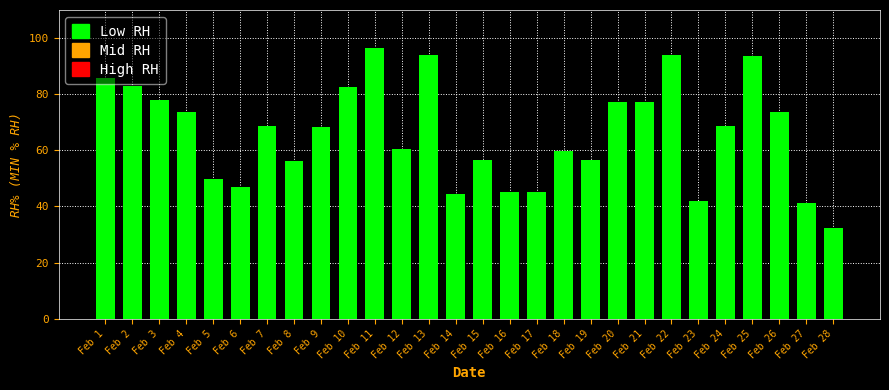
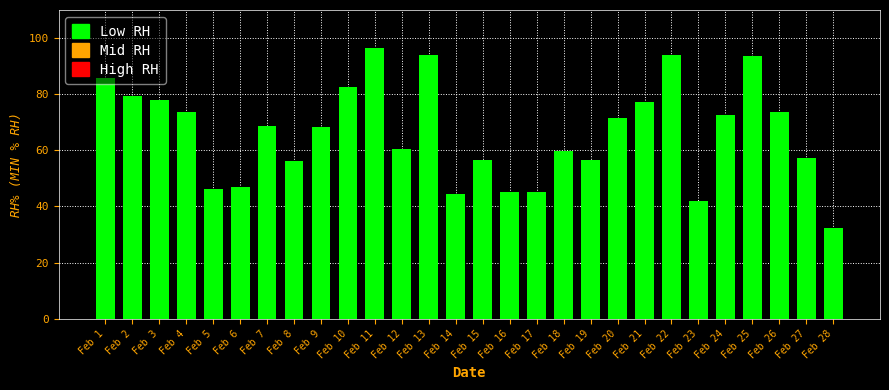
Feb 2: 83 -> 79
Feb 5: 50 -> 46
Feb 20: 77 -> 72
Feb 24: 69 -> 73
Feb 27: 41 -> 57
